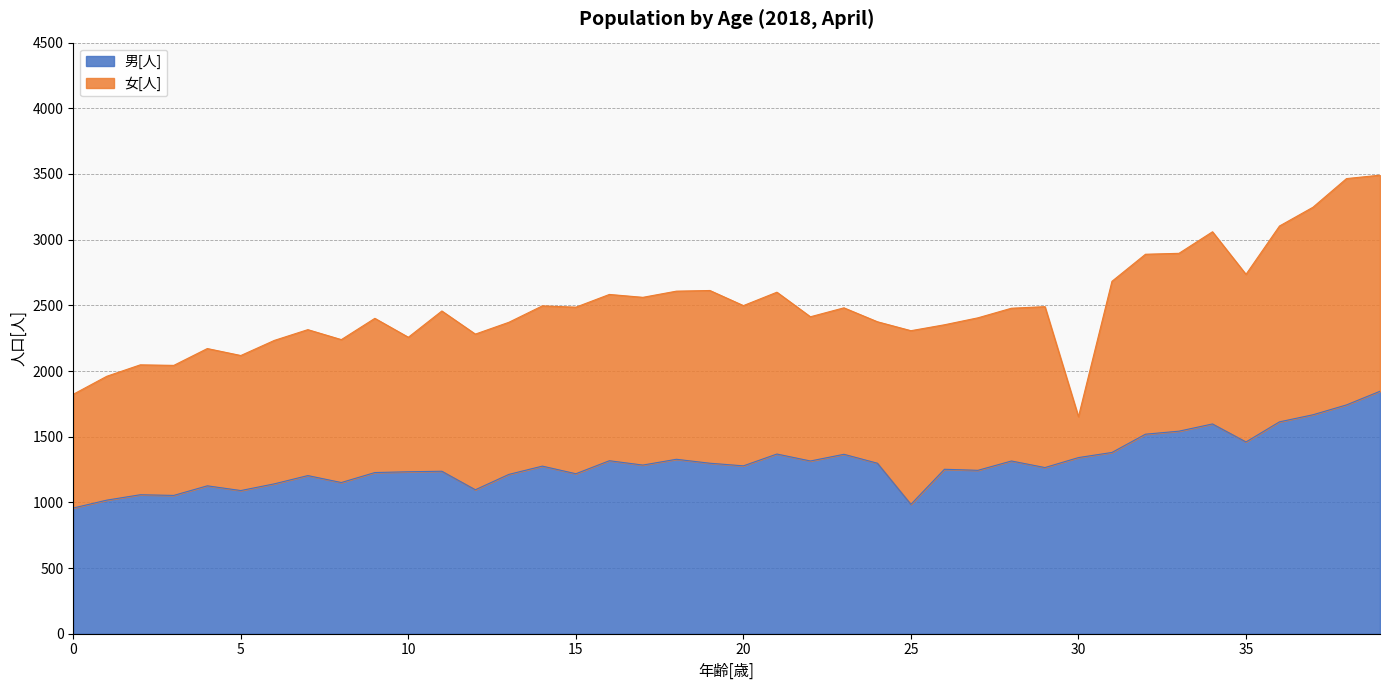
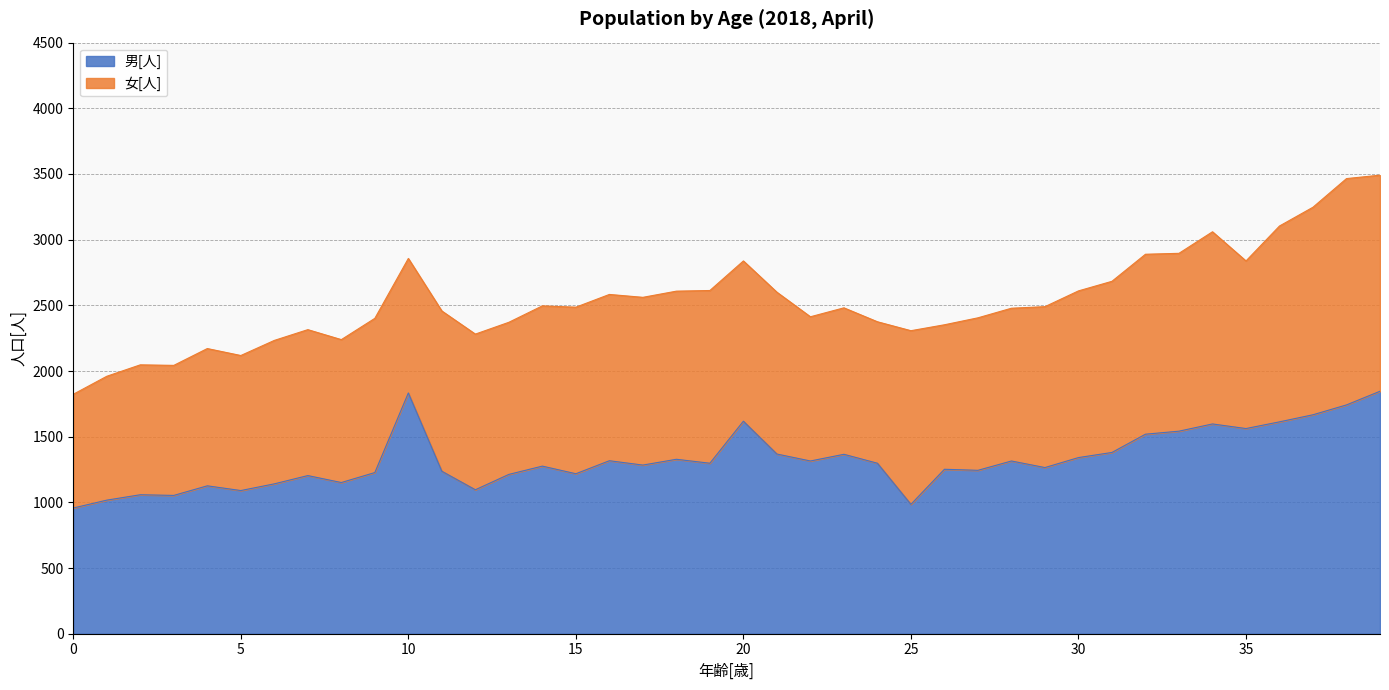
男[人], 10: 1230 -> 1830
男[人], 20: 1280 -> 1620
女[人], 30: 310 -> 1270
男[人], 35: 1460 -> 1560
